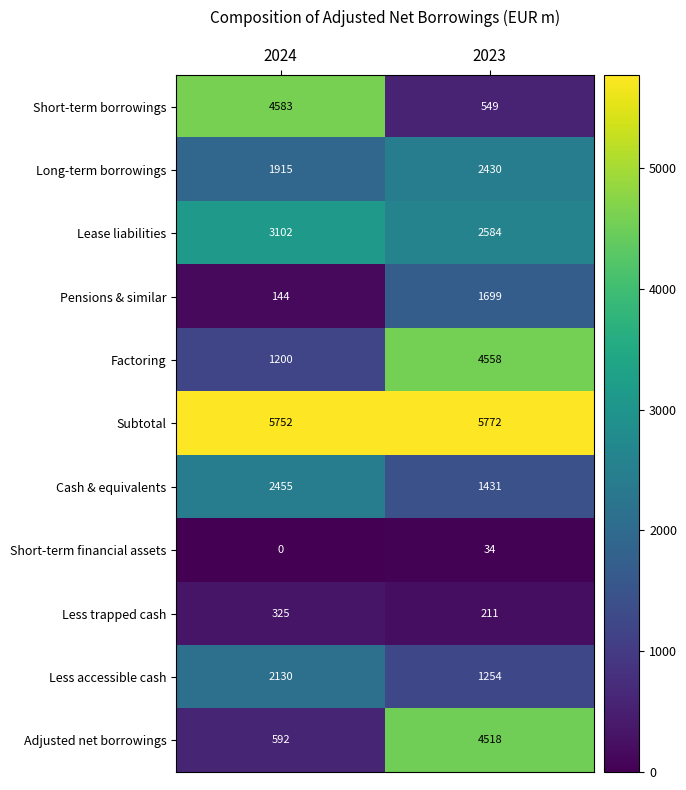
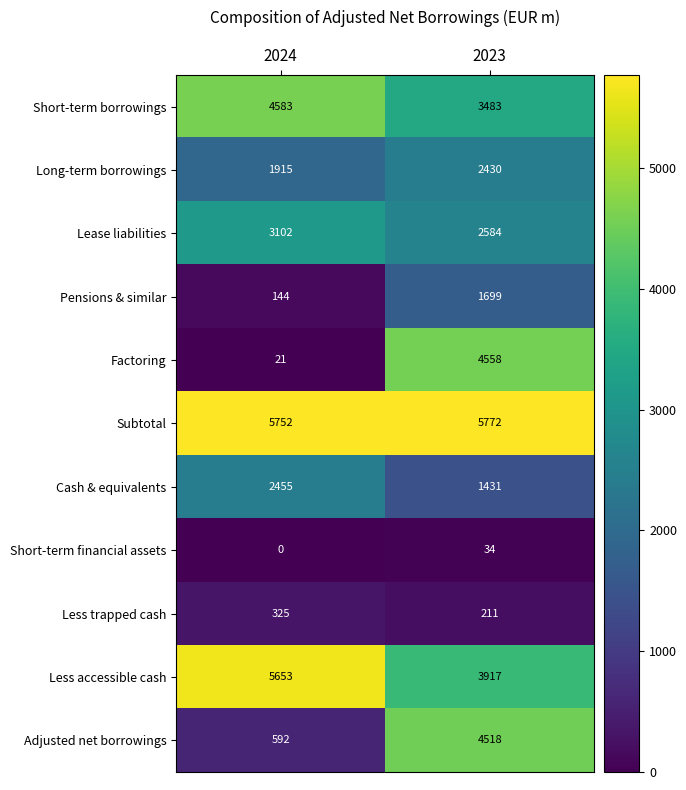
Short-term borrowings, 2023: 549 -> 3483
Factoring, 2024: 1200 -> 21
Less accessible cash, 2024: 2130 -> 5653
Less accessible cash, 2023: 1254 -> 3917
